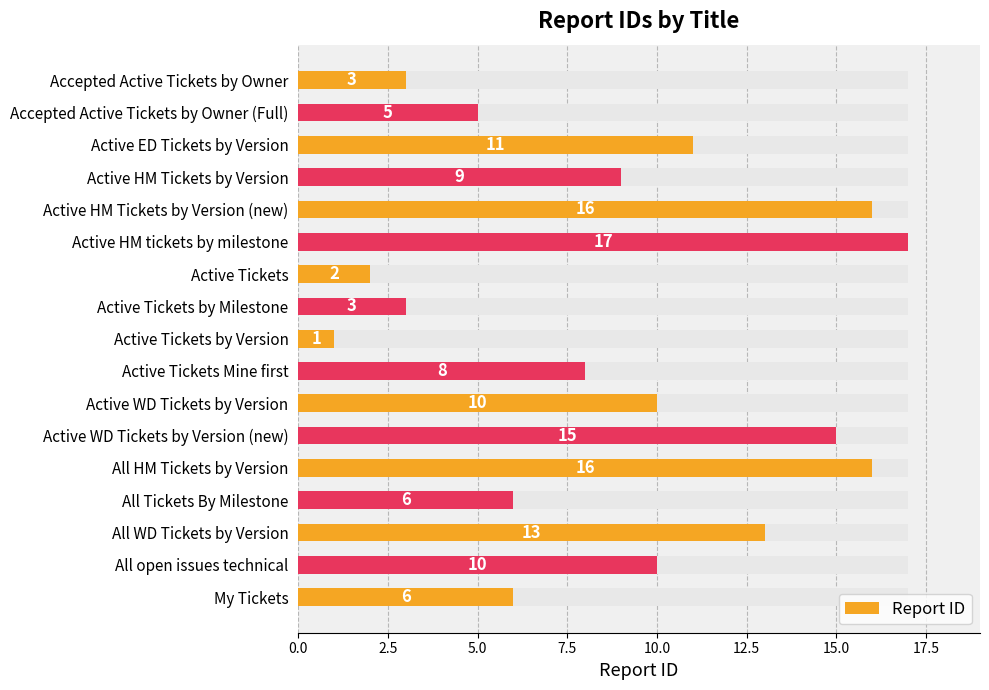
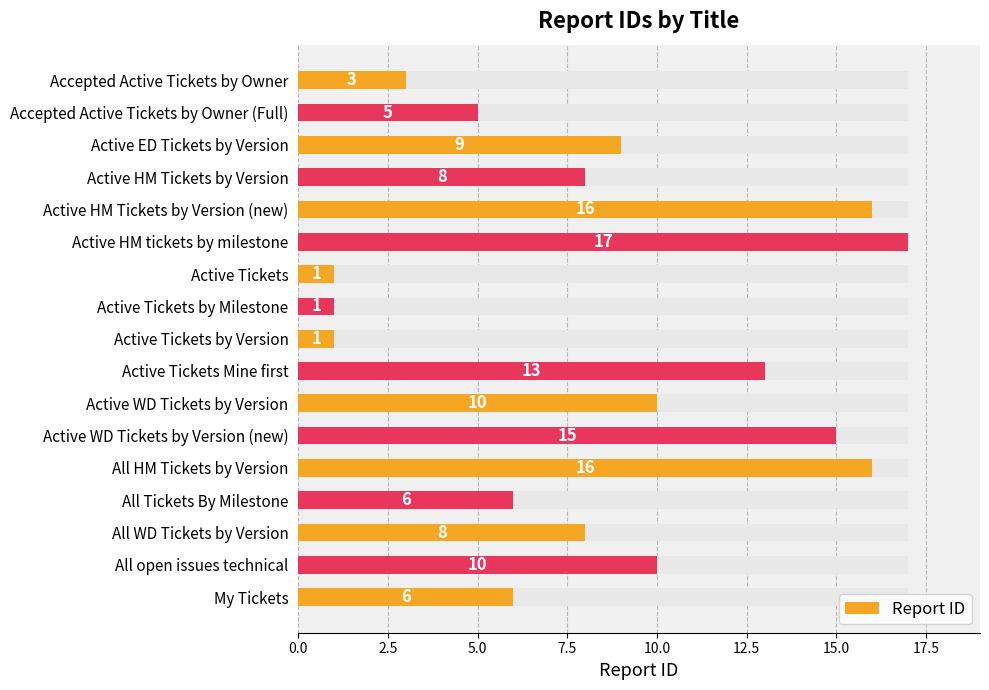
Report ID, Active ED Tickets by Version: 11 -> 9
Report ID, Active HM Tickets by Version: 9 -> 8
Report ID, Active Tickets: 2 -> 1
Report ID, Active Tickets by Milestone: 3 -> 1
Report ID, Active Tickets Mine first: 8 -> 13
Report ID, All WD Tickets by Version: 13 -> 8
